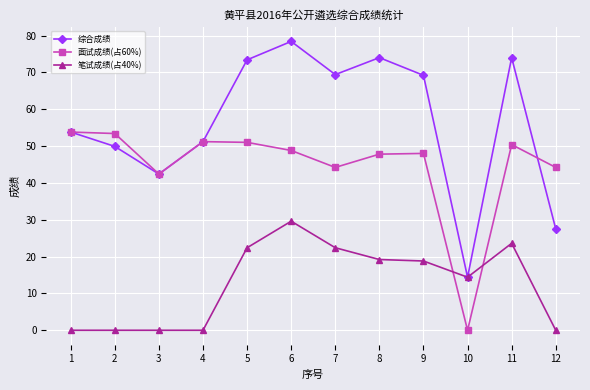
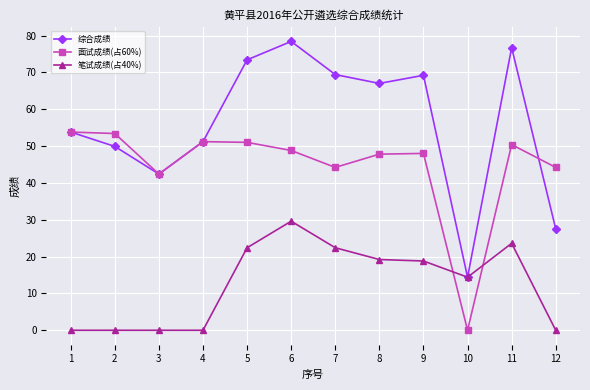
综合成绩, 8: 74 -> 67
综合成绩, 11: 74 -> 77
